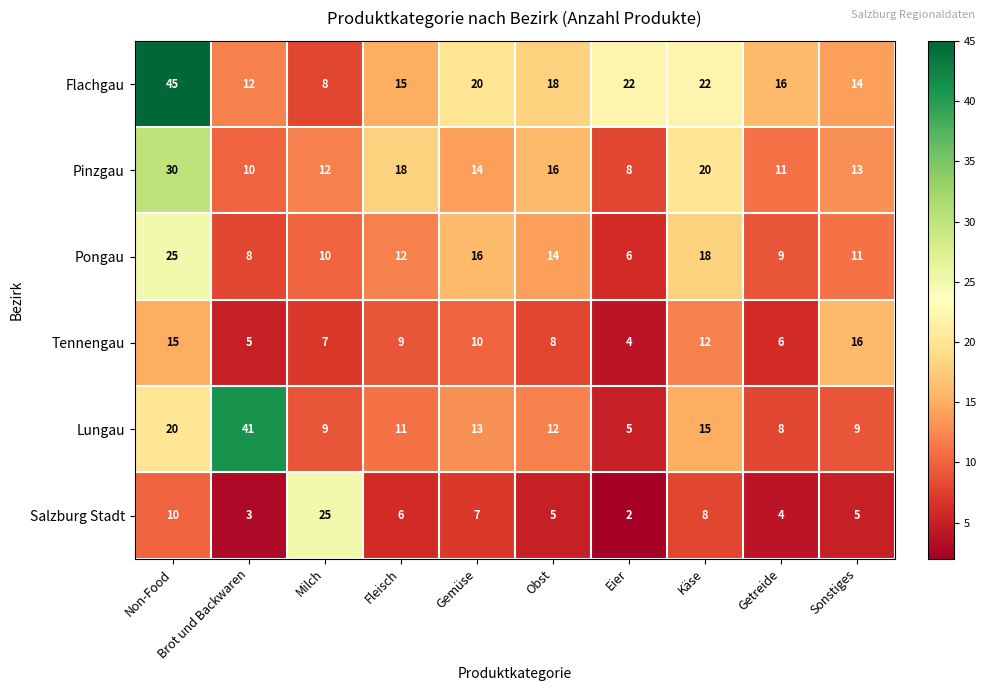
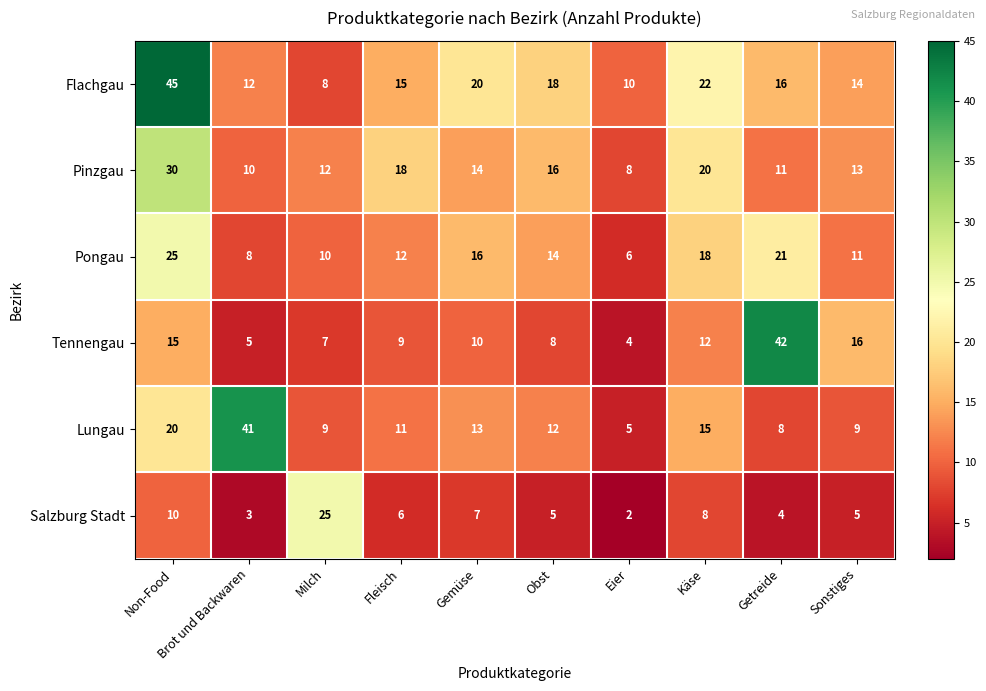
Flachgau, Eier: 22 -> 10
Pongau, Getreide: 9 -> 21
Tennengau, Getreide: 6 -> 42
